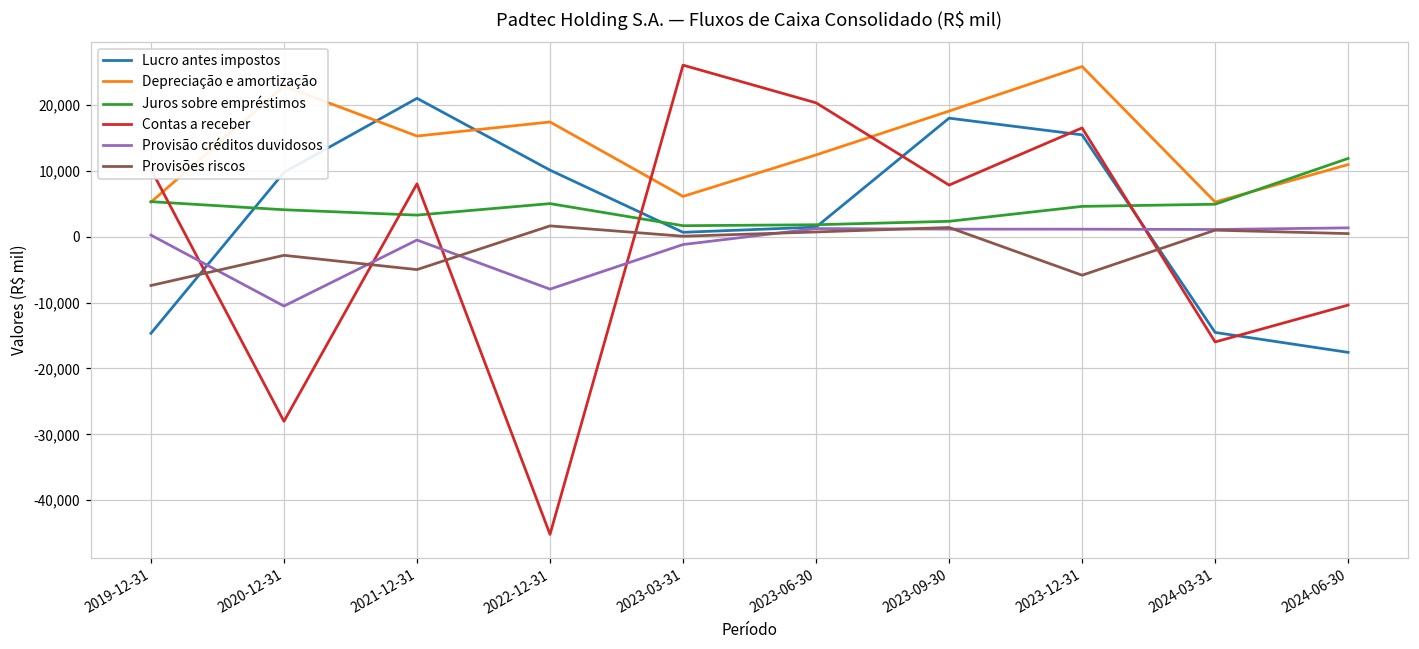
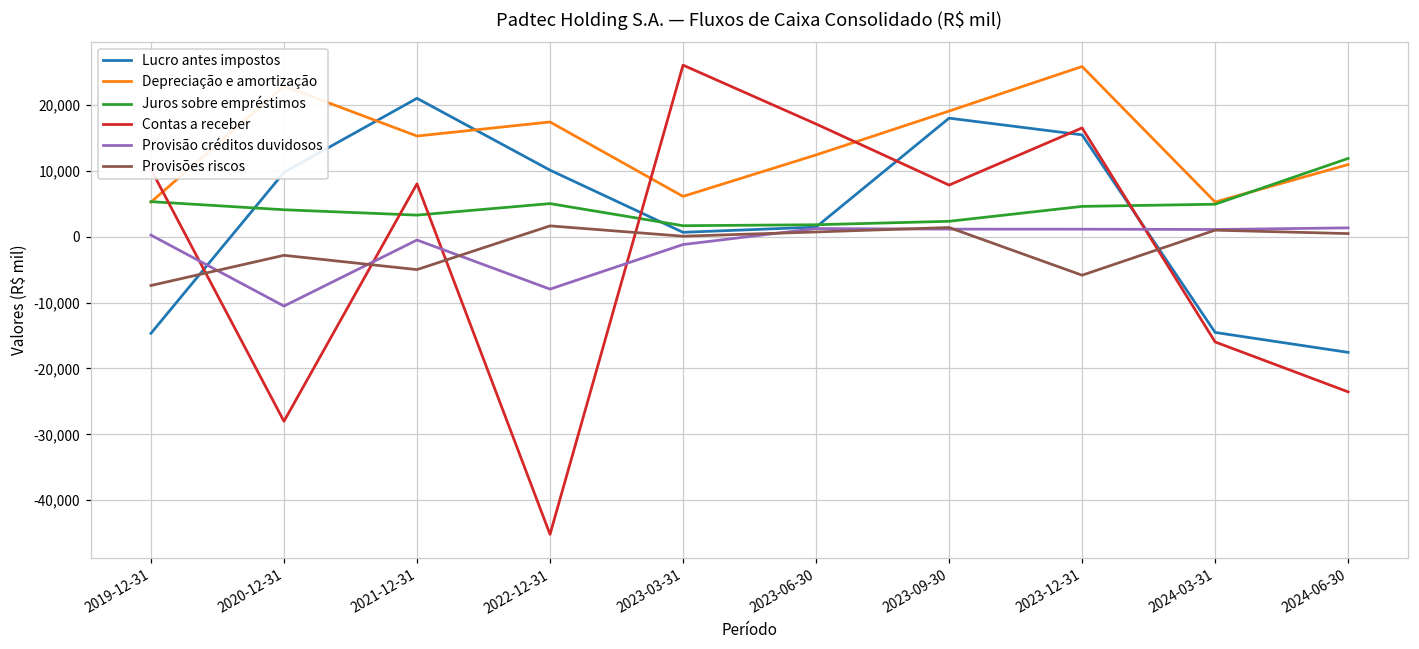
Contas a receber, 2023-06-30: 20,000 -> 17,000
Contas a receber, 2024-06-30: -10,000 -> -24,000
